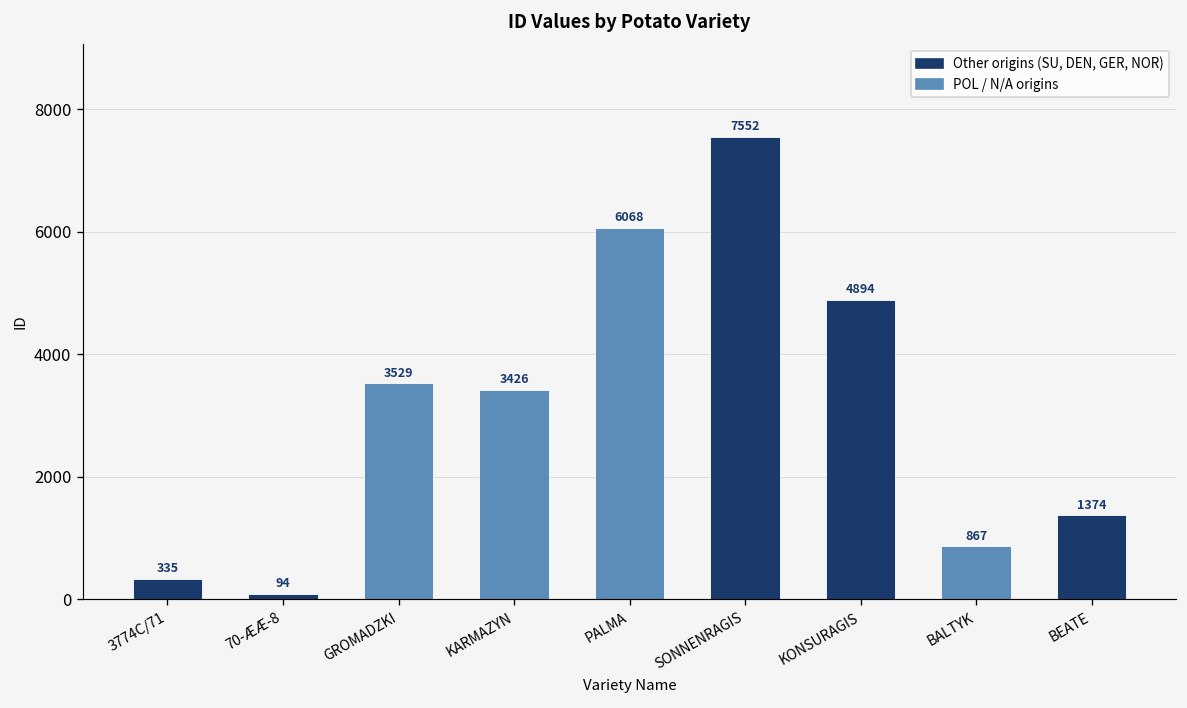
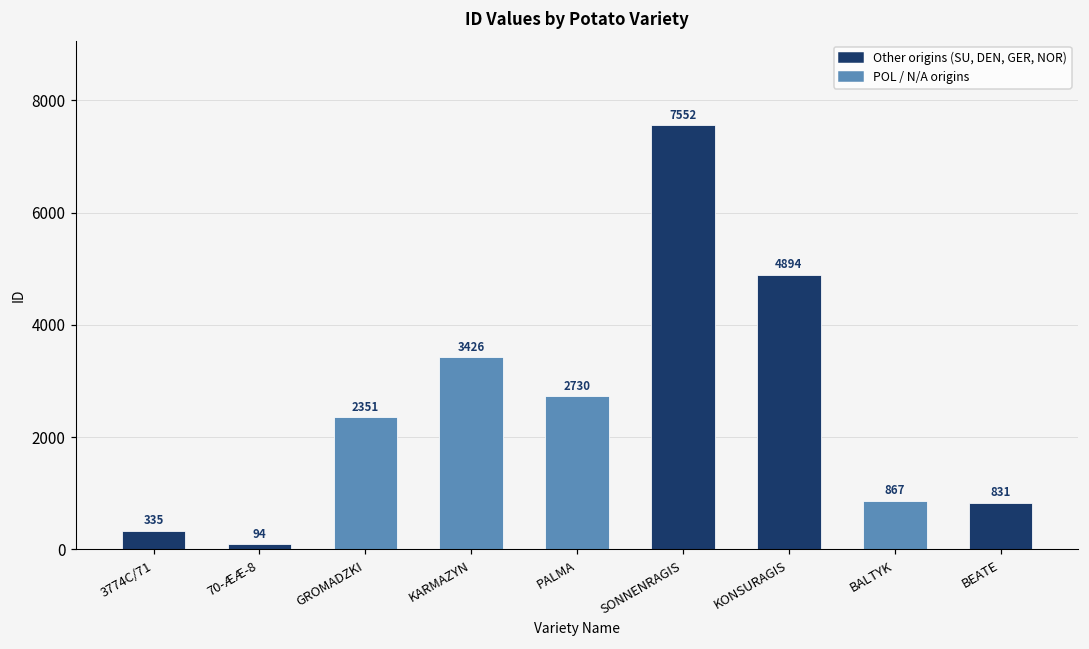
GROMADZKI: 3529 -> 2351
PALMA: 6068 -> 2730
BEATE: 1374 -> 831
